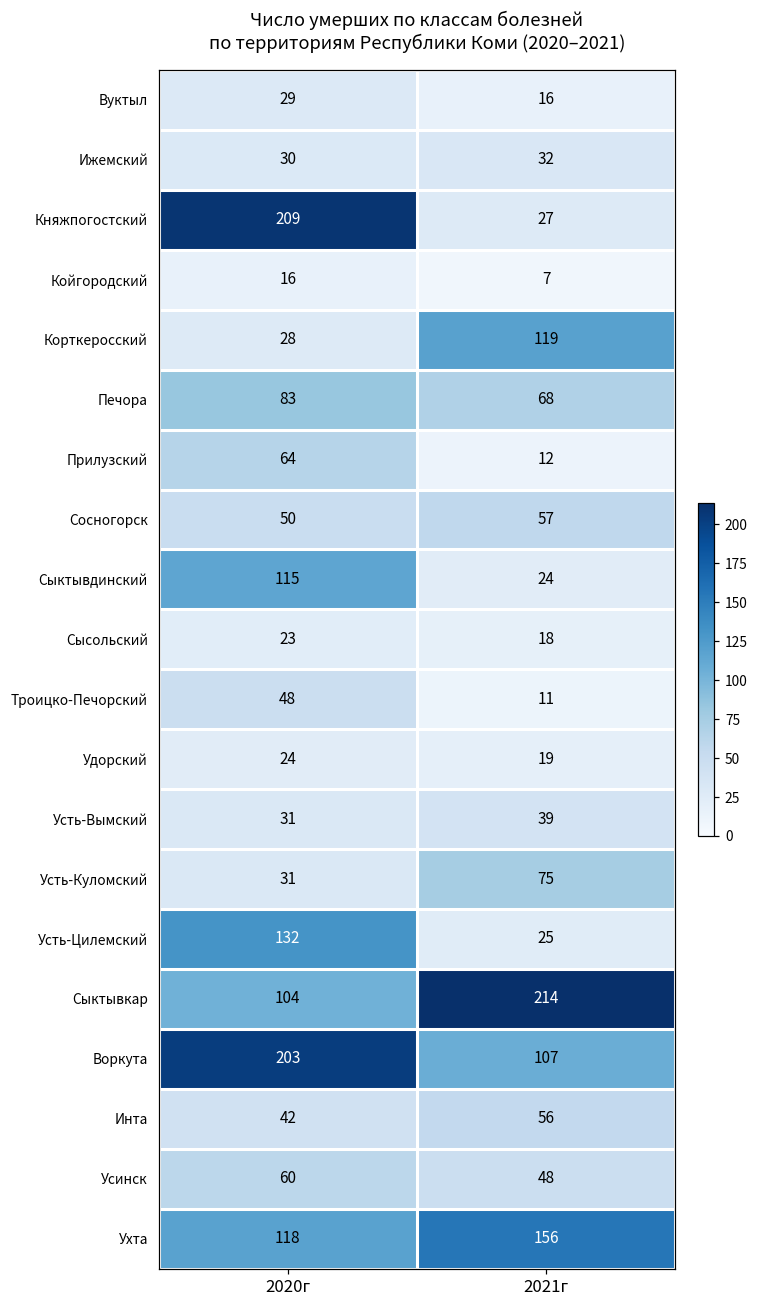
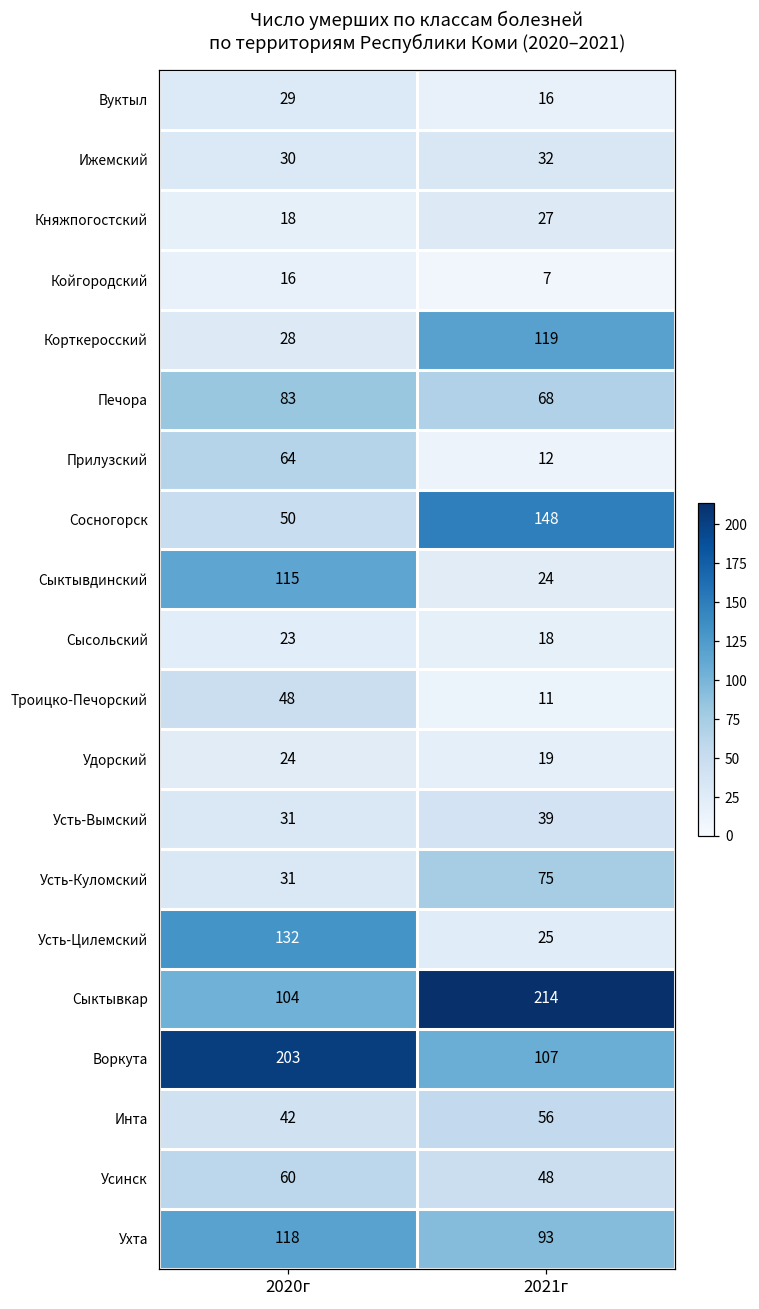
Княжпогостский, 2020г: 209 -> 18
Сосногорск, 2021г: 57 -> 148
Ухта, 2021г: 156 -> 93
